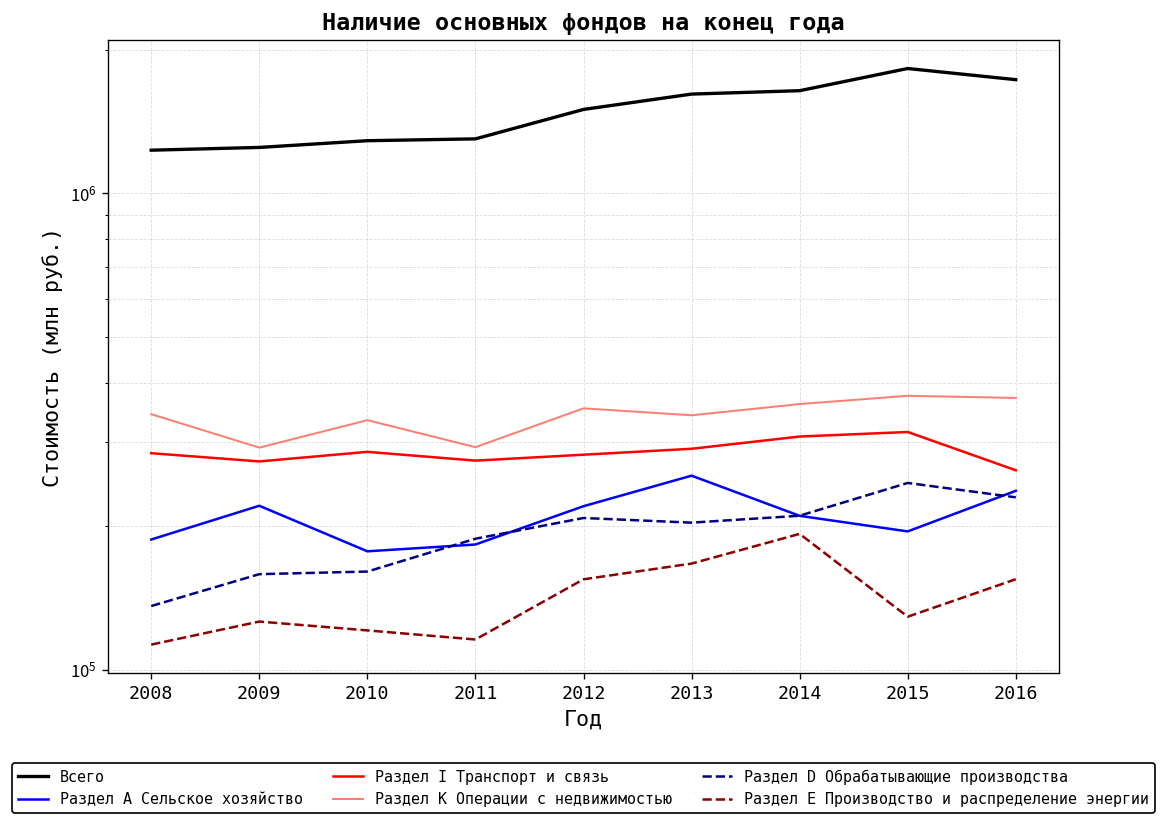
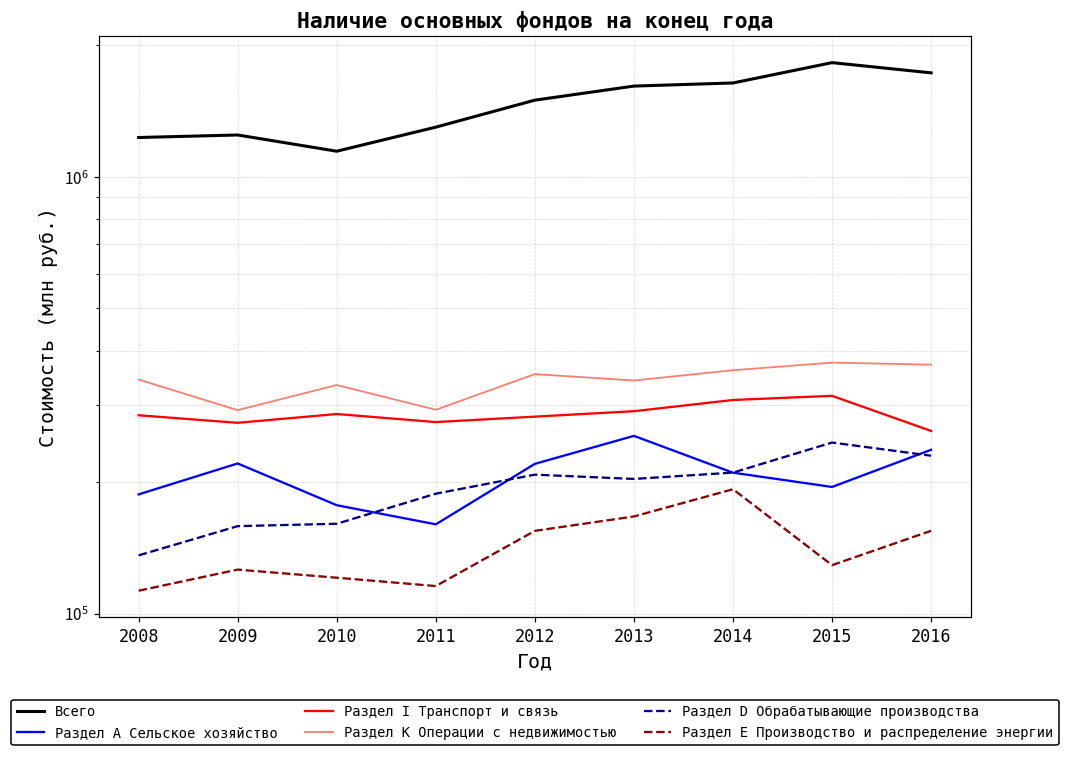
Всего, 2010: 1290000 -> 1140000
Раздел А Сельское хозяйство, 2011: 180000 -> 160000
